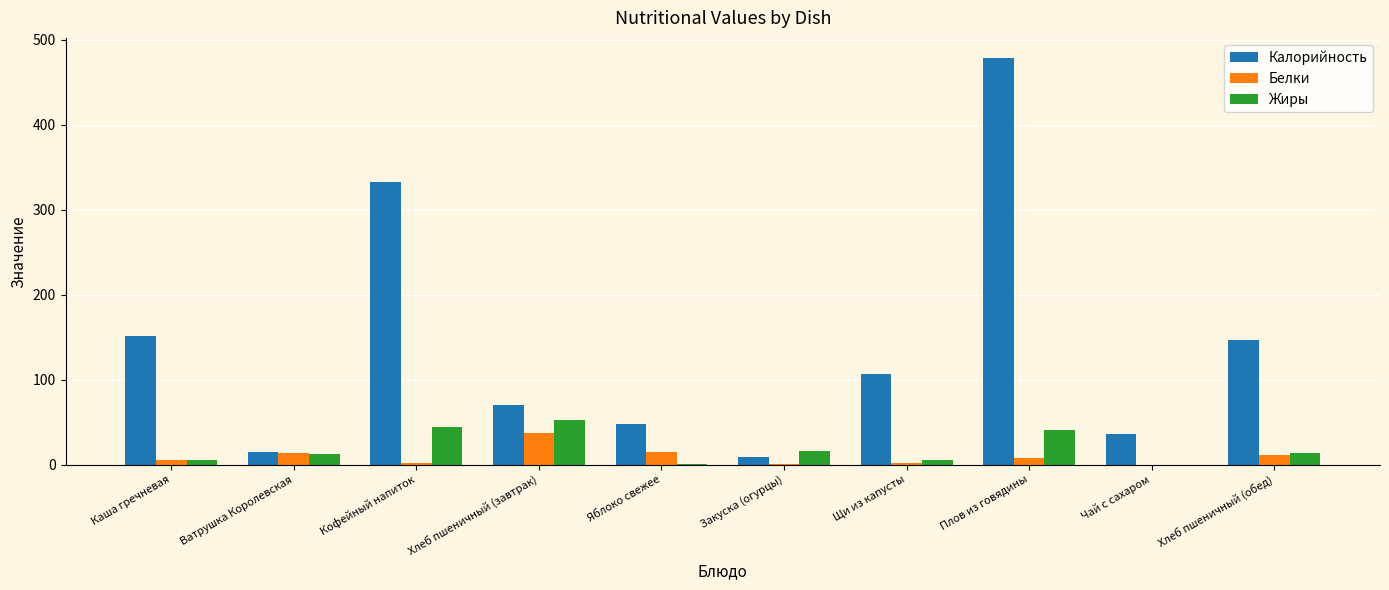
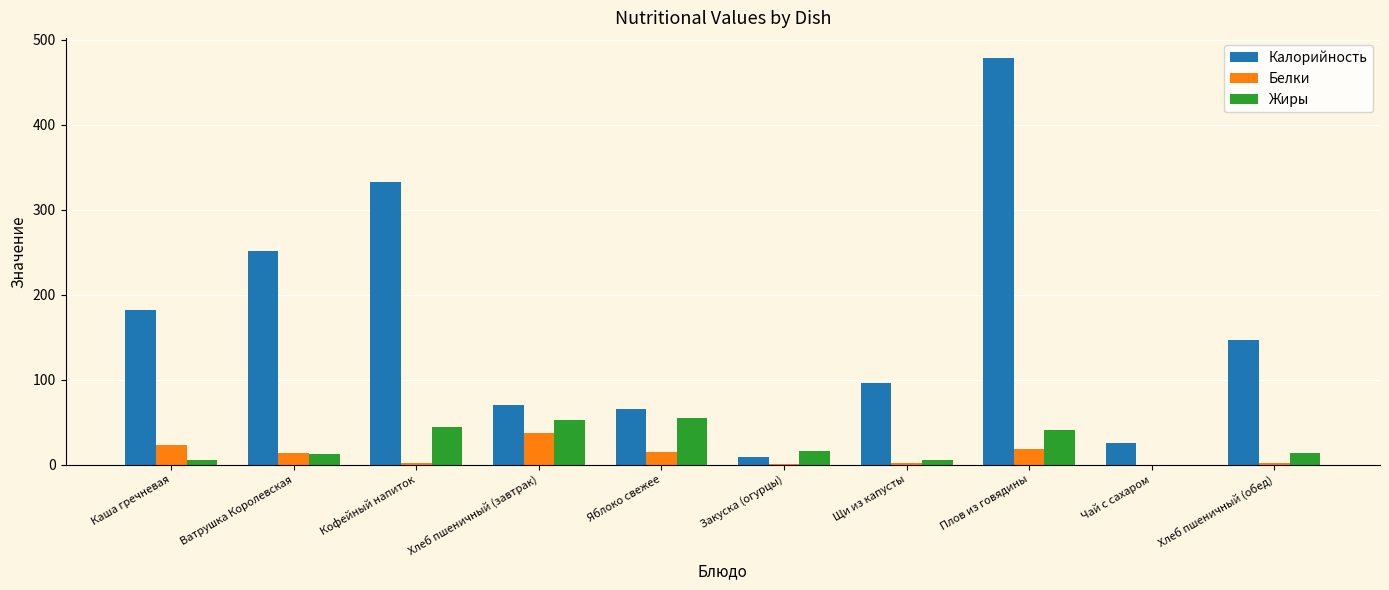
Калорийность, Каша гречневая: 150 -> 180
Белки, Каша гречневая: 10 -> 20
Калорийность, Ватрушка Королевская: 10 -> 250
Калорийность, Яблоко свежее: 50 -> 70
Жиры, Яблоко свежее: 0 -> 50
Калорийность, Щи из капусты: 110 -> 100
Белки, Плов из говядины: 10 -> 20
Калорийность, Чай с сахаром: 40 -> 30
Белки, Хлеб пшеничный (обед): 10 -> 0
